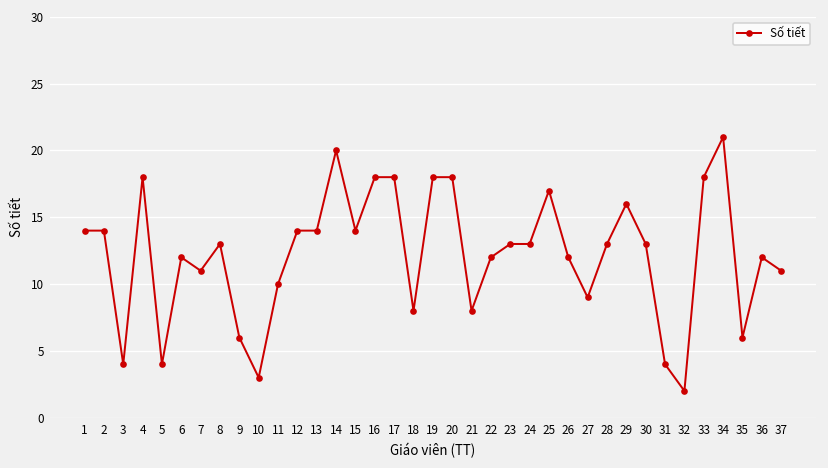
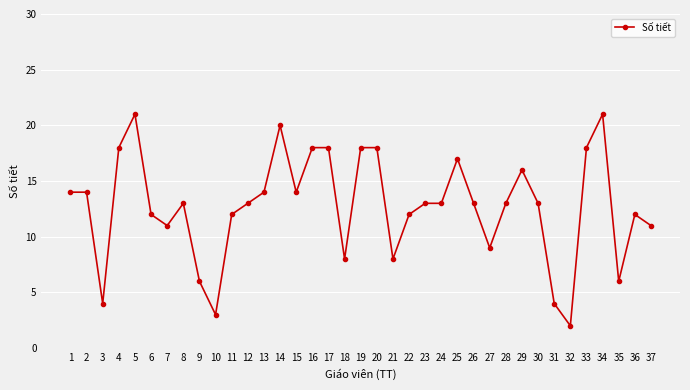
5: 4 -> 21
11: 10 -> 12
12: 14 -> 13
26: 12 -> 13
